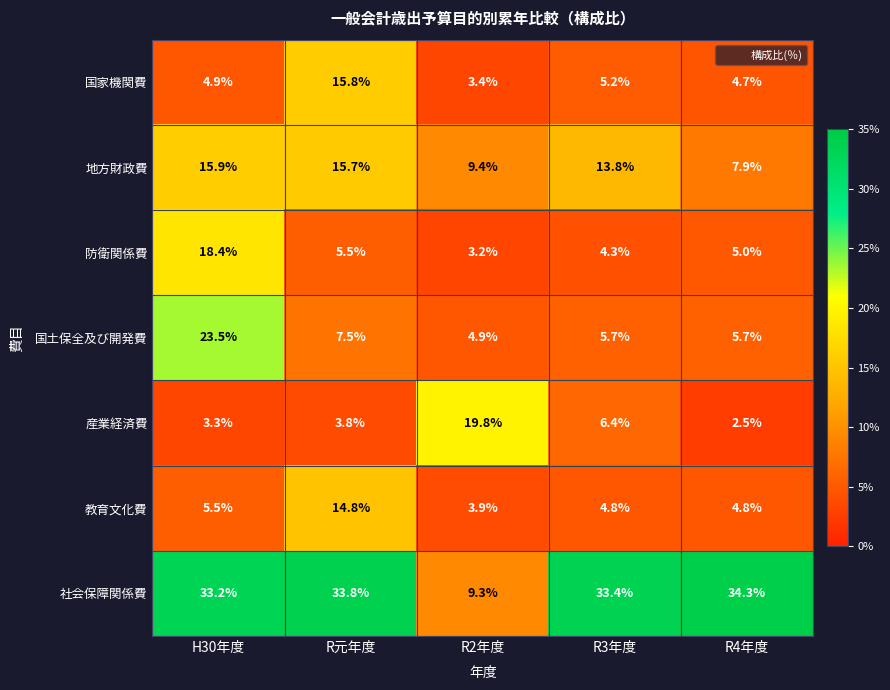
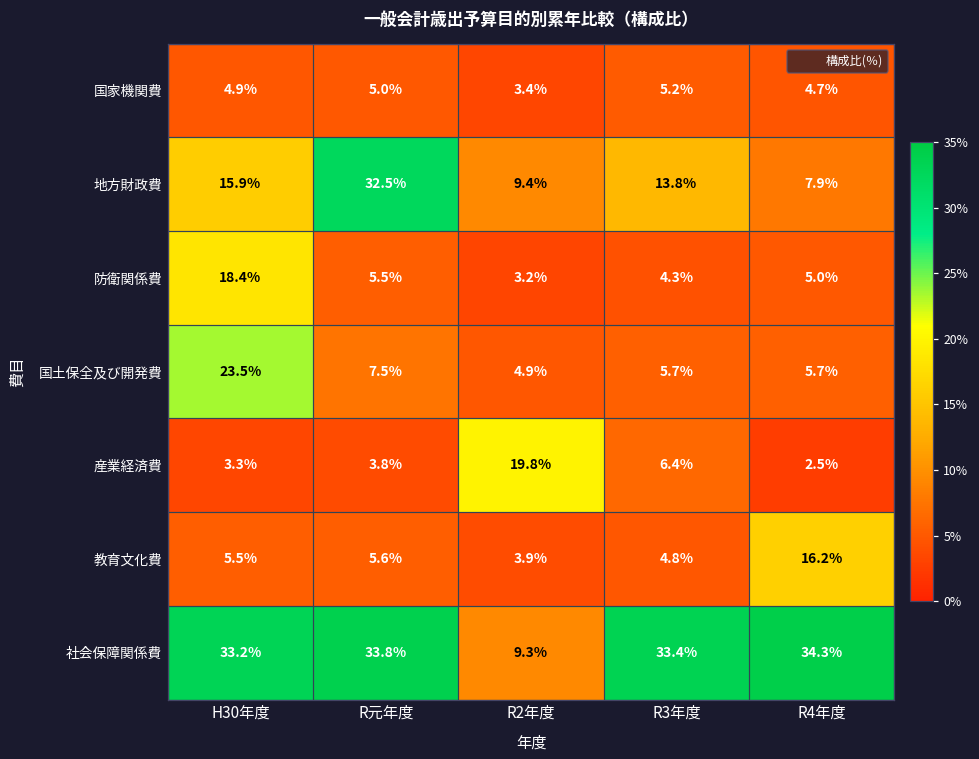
国家機関費, R元年度: 15.8% -> 5.0%
地方財政費, R元年度: 15.7% -> 32.5%
教育文化費, R元年度: 14.8% -> 5.6%
教育文化費, R4年度: 4.8% -> 16.2%
